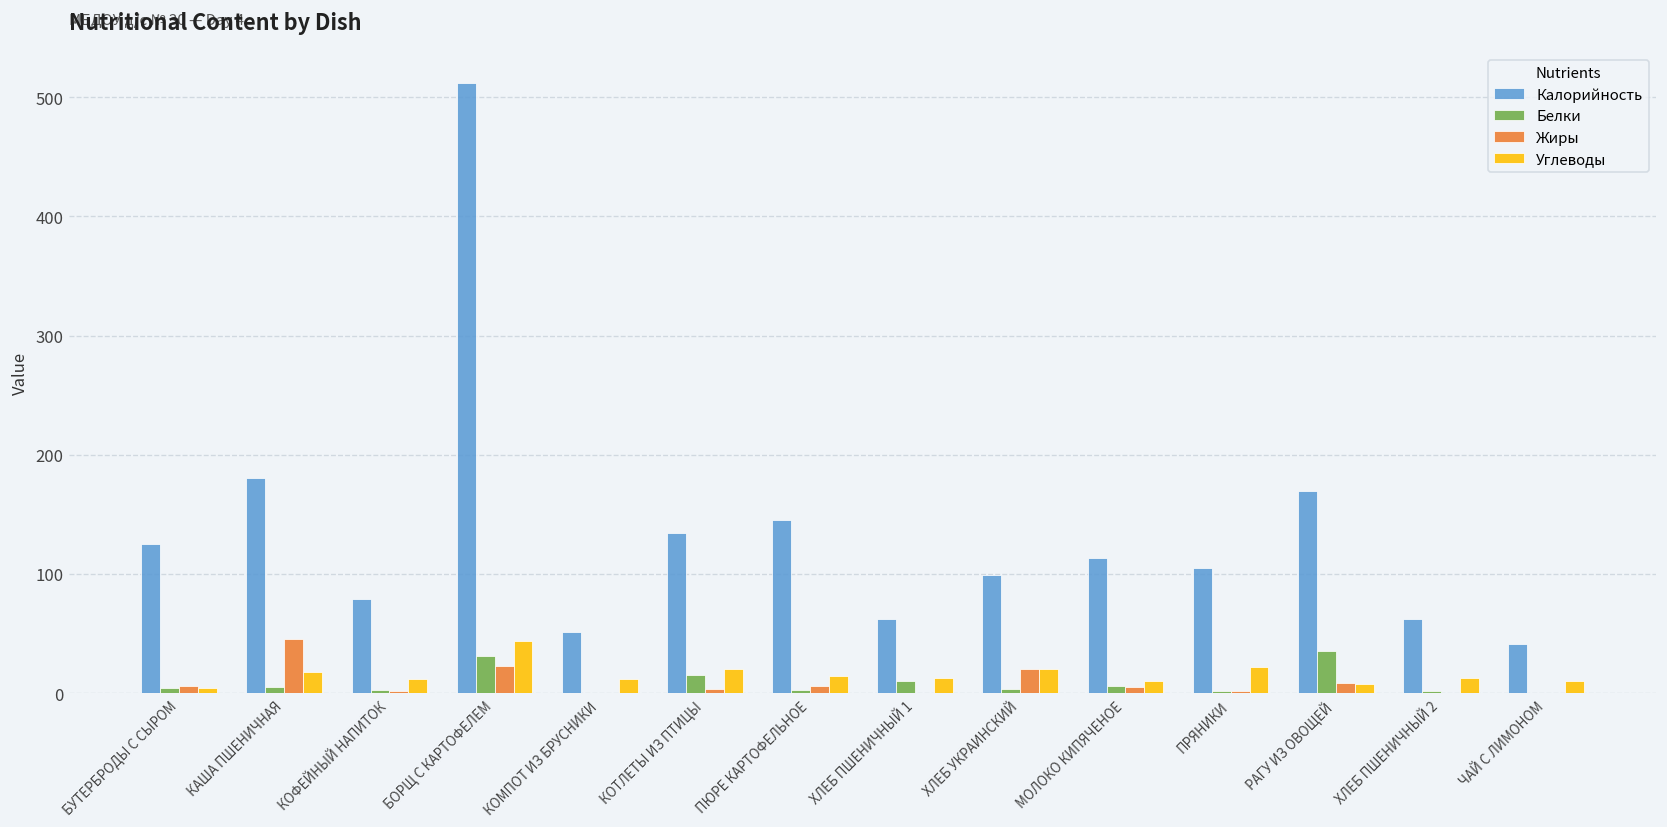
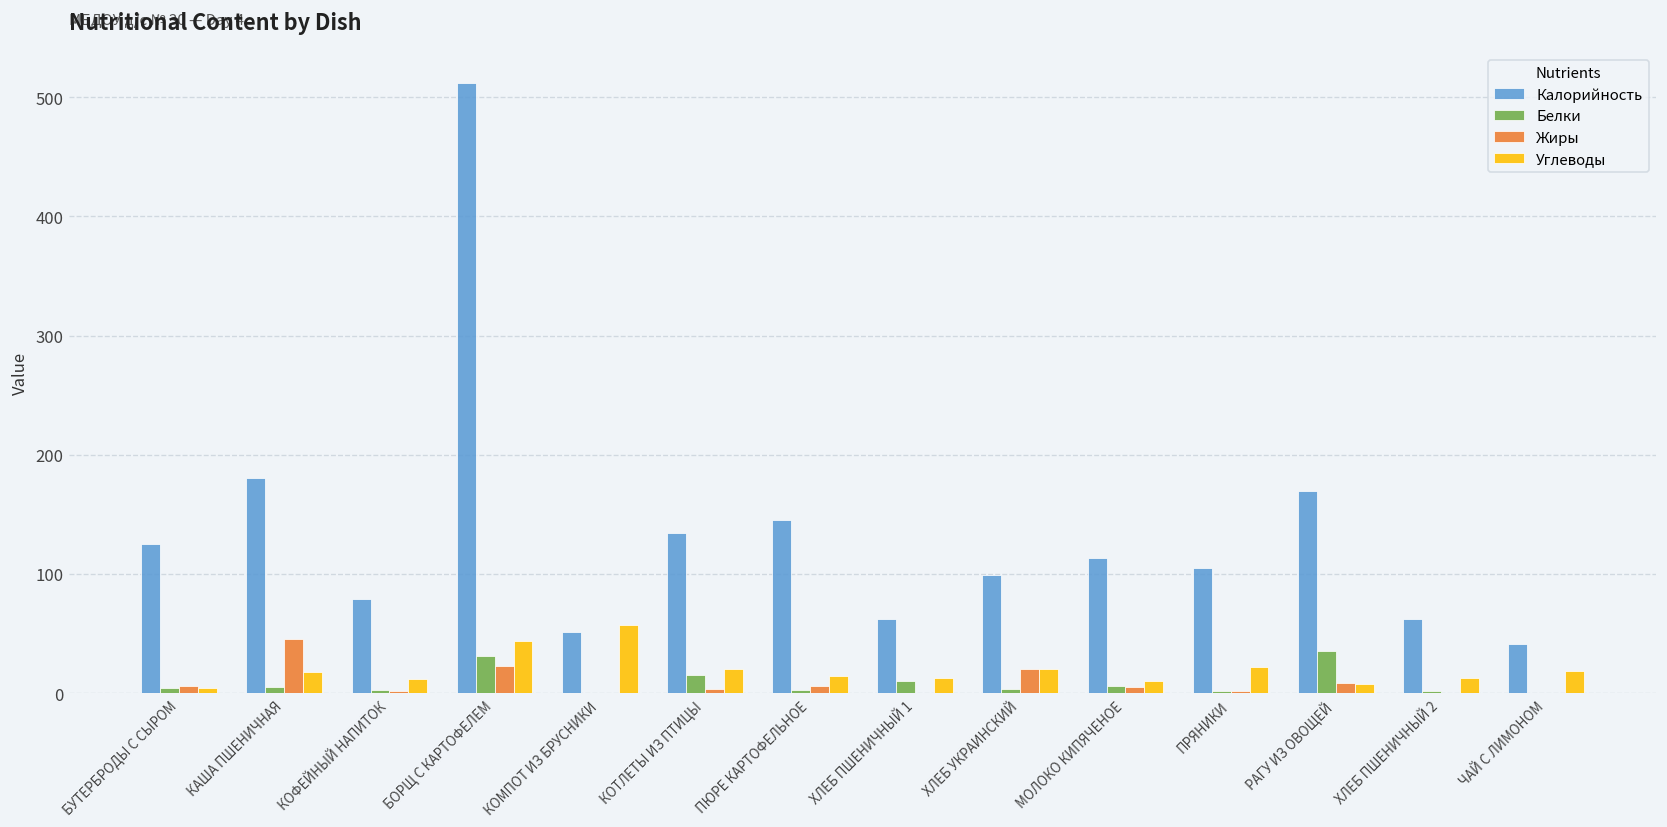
Углеводы, КОМПОТ ИЗ БРУСНИКИ: 10 -> 60
Углеводы, ЧАЙ С ЛИМОНОМ: 10 -> 20
